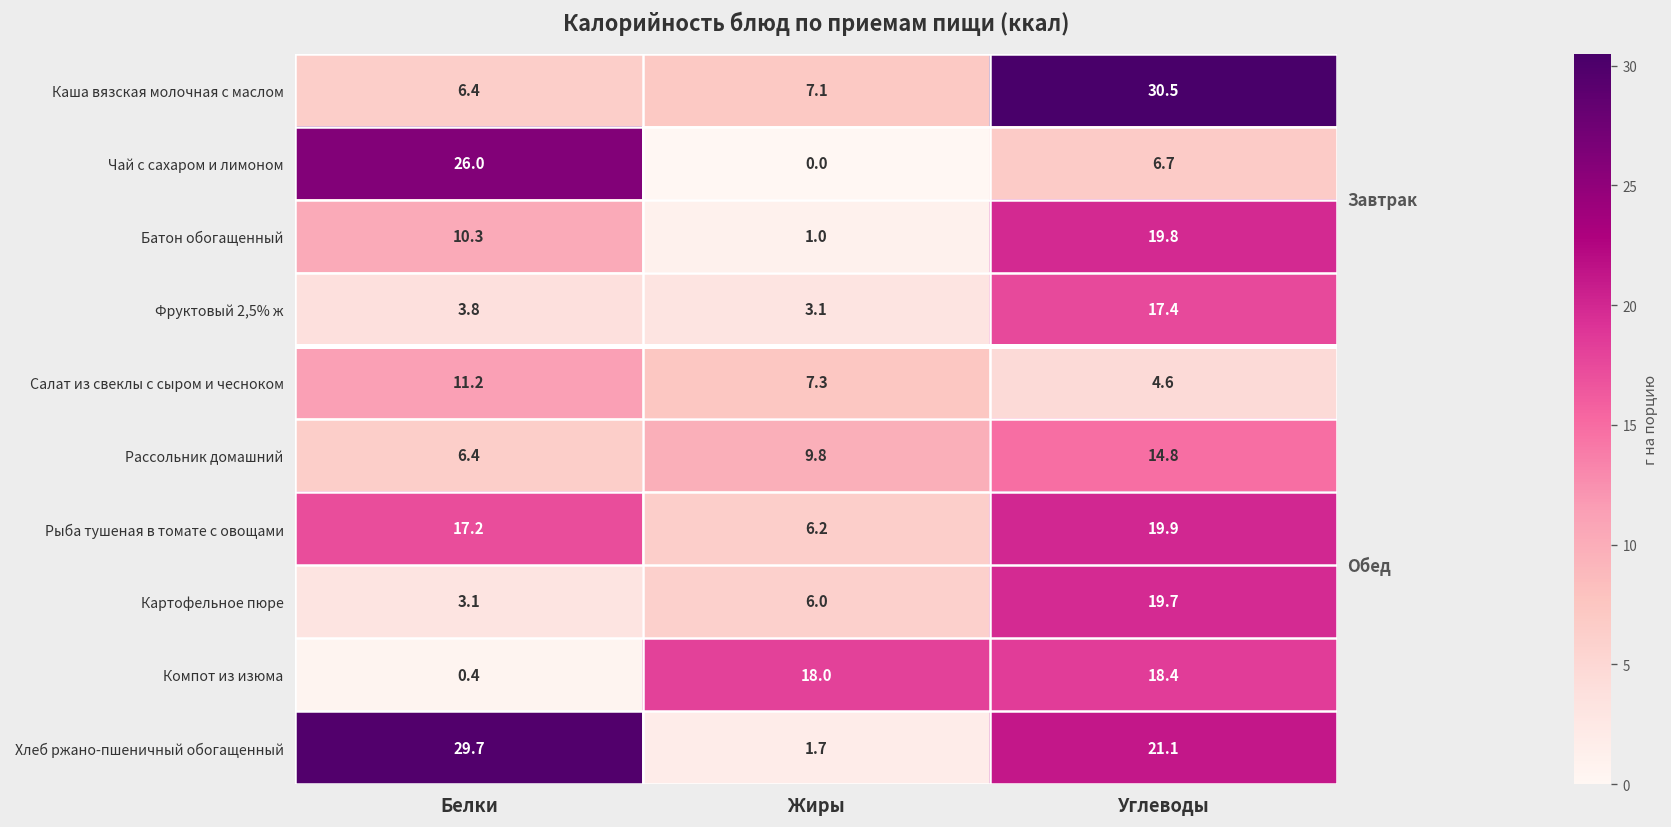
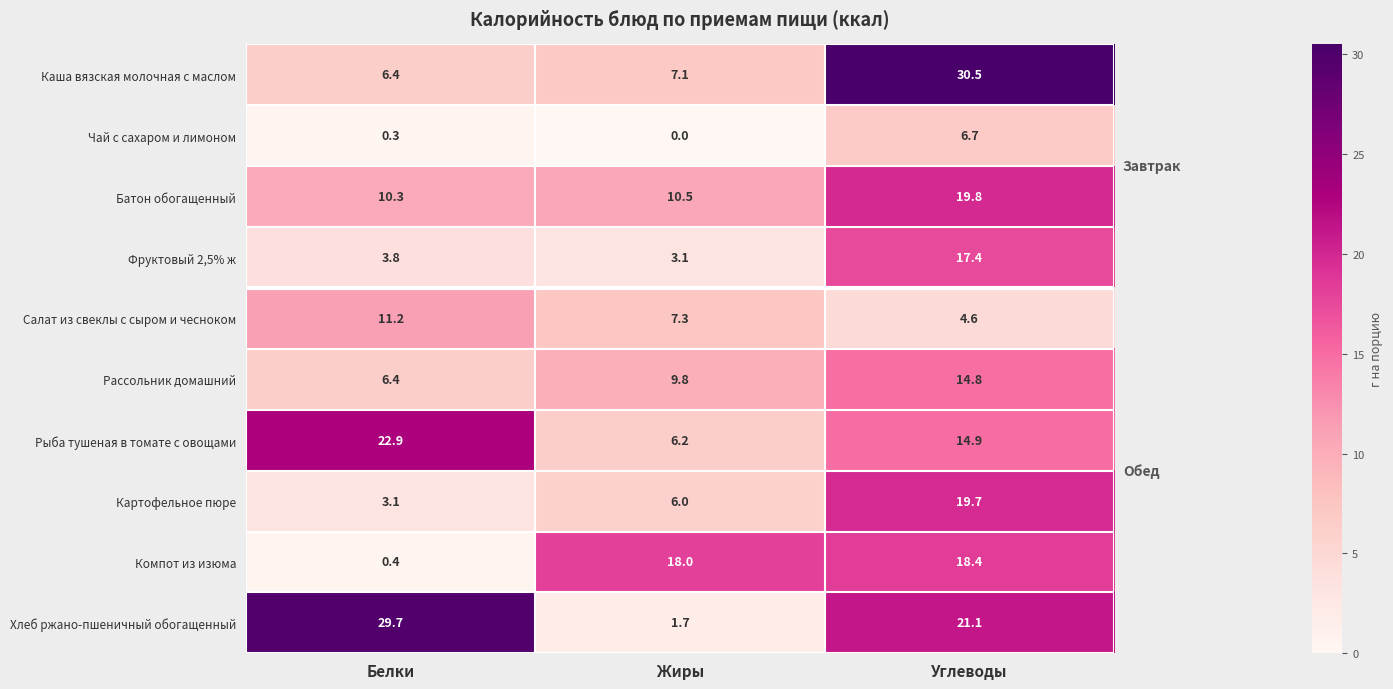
Чай с сахаром и лимоном, Белки: 26.0 -> 0.3
Батон обогащенный, Жиры: 1.0 -> 10.5
Рыба тушеная в томате с овощами, Белки: 17.2 -> 22.9
Рыба тушеная в томате с овощами, Углеводы: 19.9 -> 14.9
